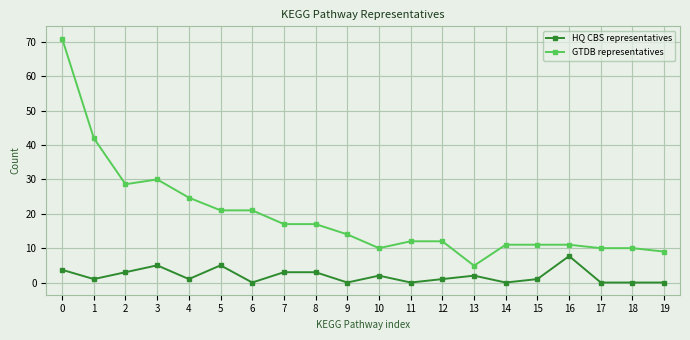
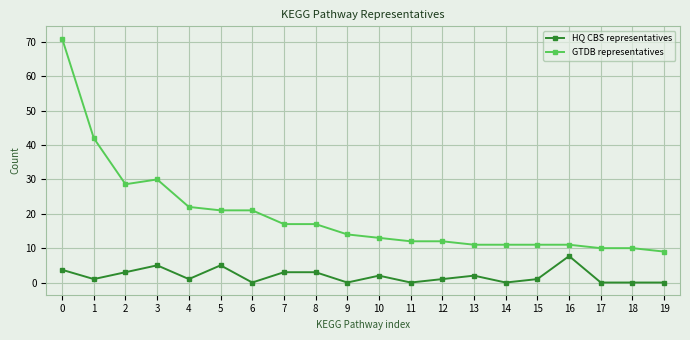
GTDB representatives, 4: 25 -> 22
GTDB representatives, 10: 10 -> 13
GTDB representatives, 13: 5 -> 11
